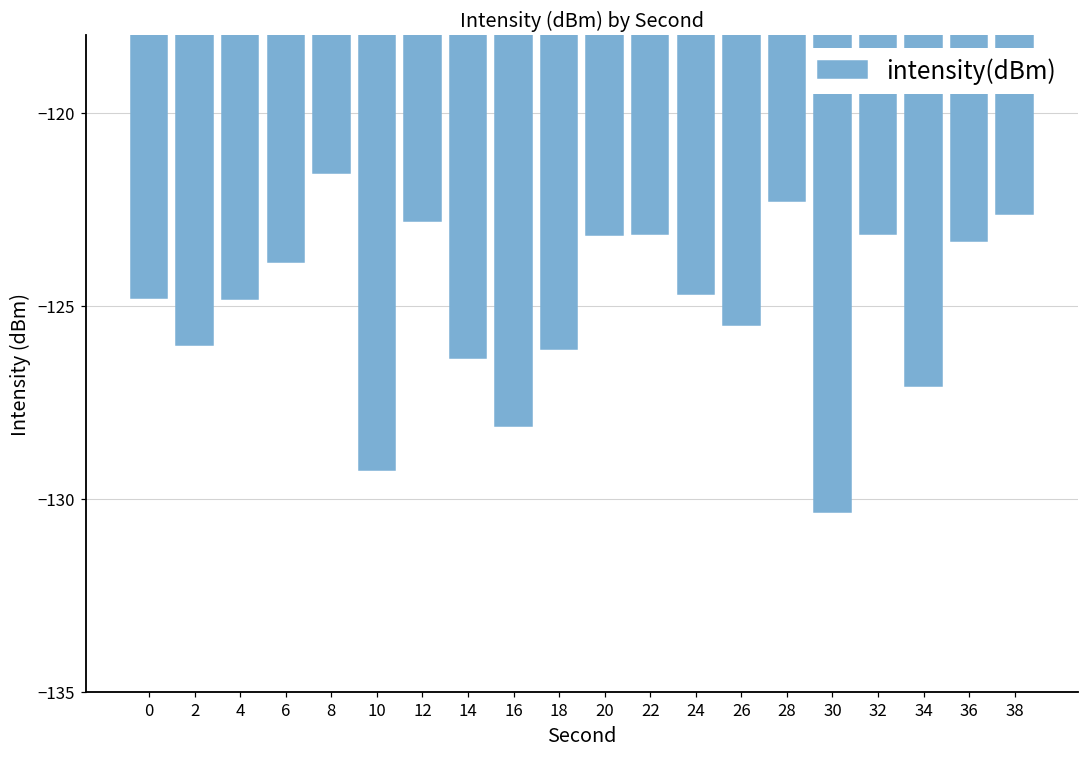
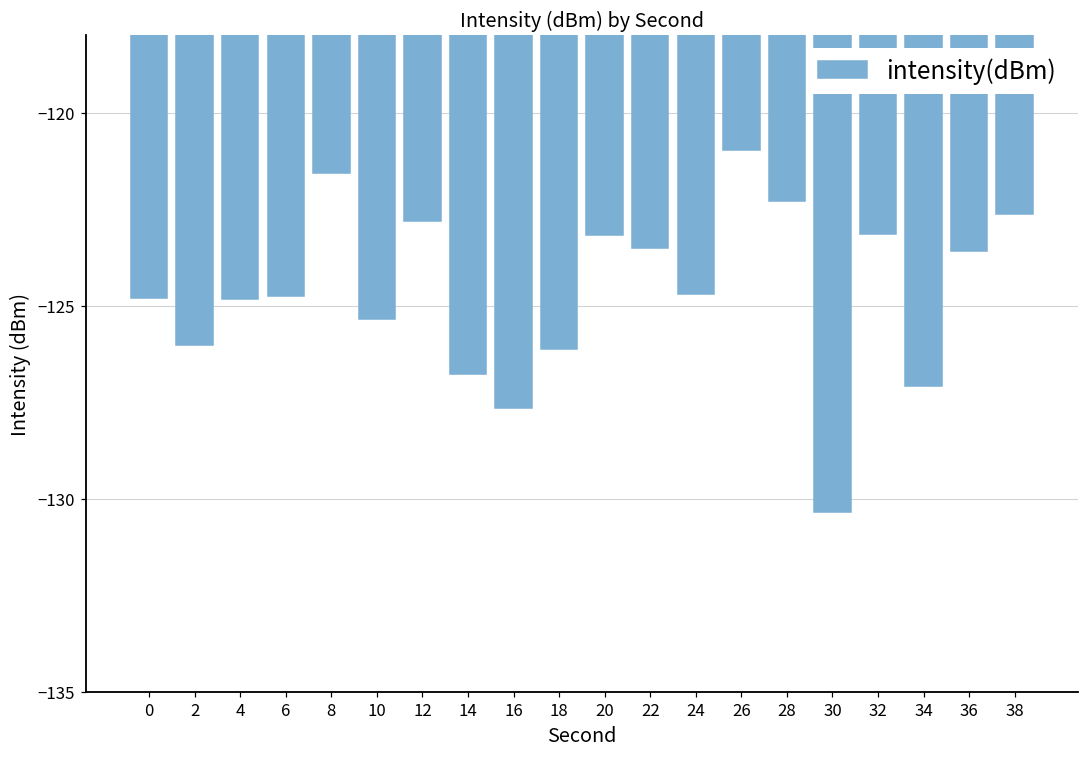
6: -123.9 -> -124.7
10: -129.3 -> -125.3
14: -126.3 -> -126.8
16: -128.1 -> -127.6
22: -123.2 -> -123.5
26: -125.5 -> -121.0
36: -123.3 -> -123.6
